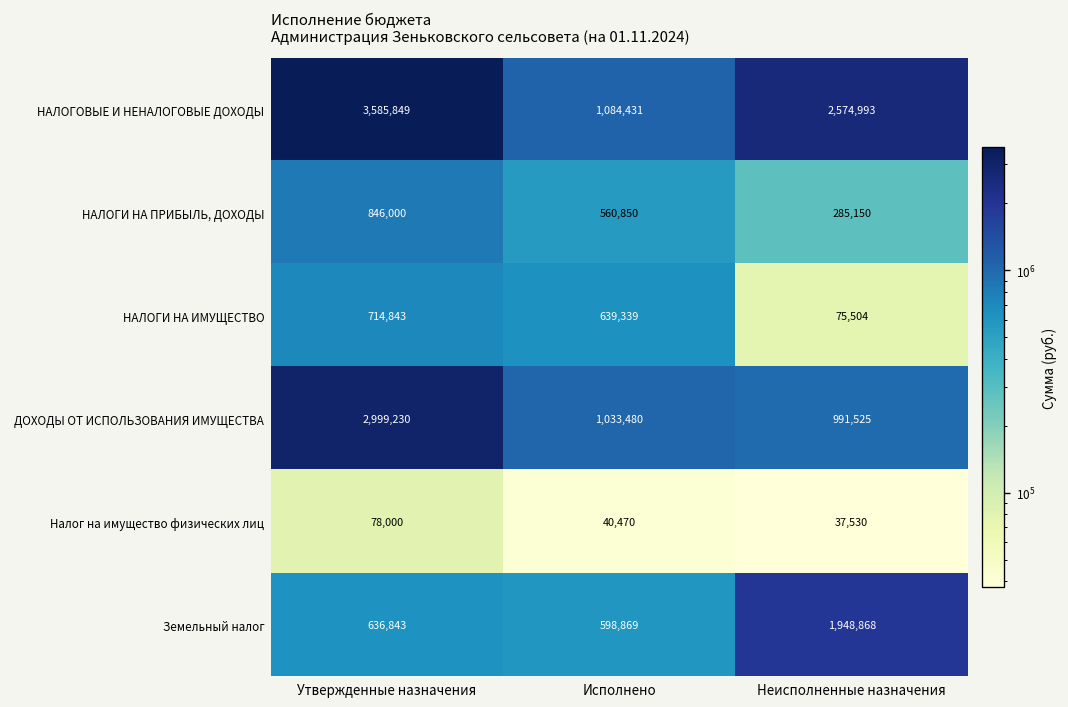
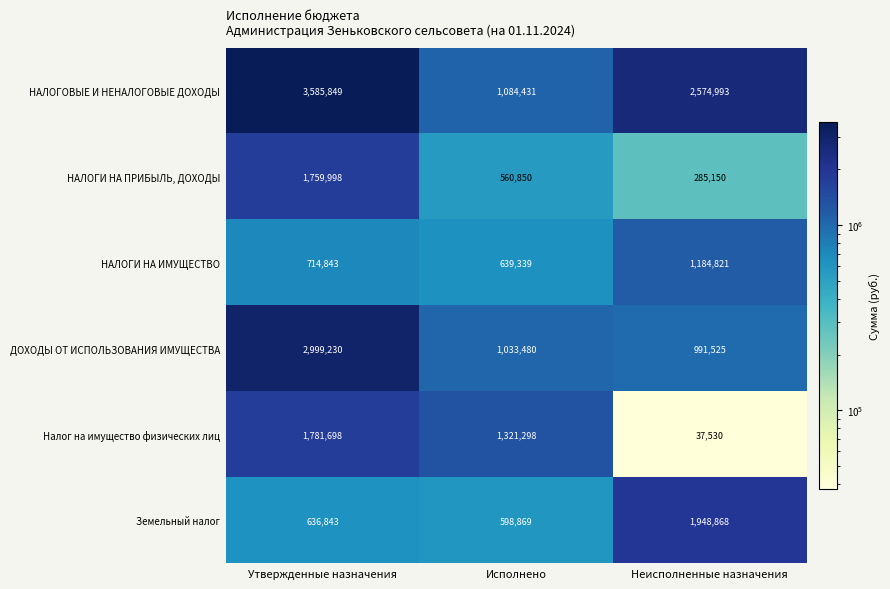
НАЛОГИ НА ПРИБЫЛЬ, ДОХОДЫ, Утвержденные назначения: 846,000 -> 1,759,998
НАЛОГИ НА ИМУЩЕСТВО, Неисполненные назначения: 75,504 -> 1,184,821
Налог на имущество физических лиц, Утвержденные назначения: 78,000 -> 1,781,698
Налог на имущество физических лиц, Исполнено: 40,470 -> 1,321,298
